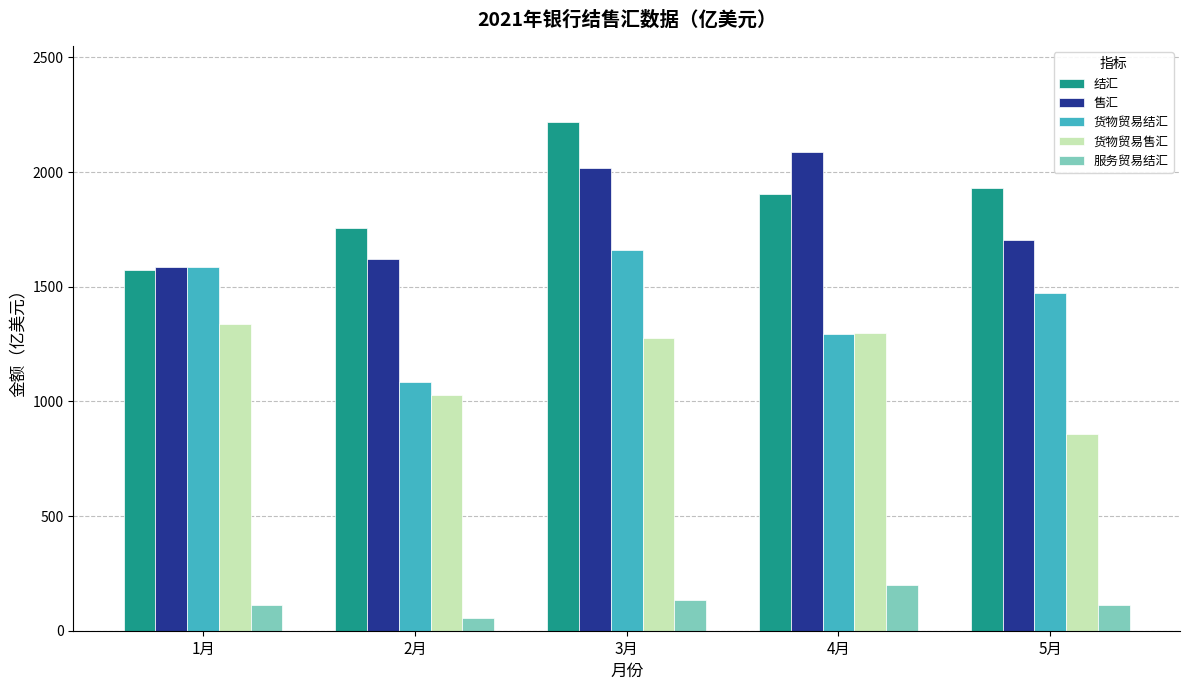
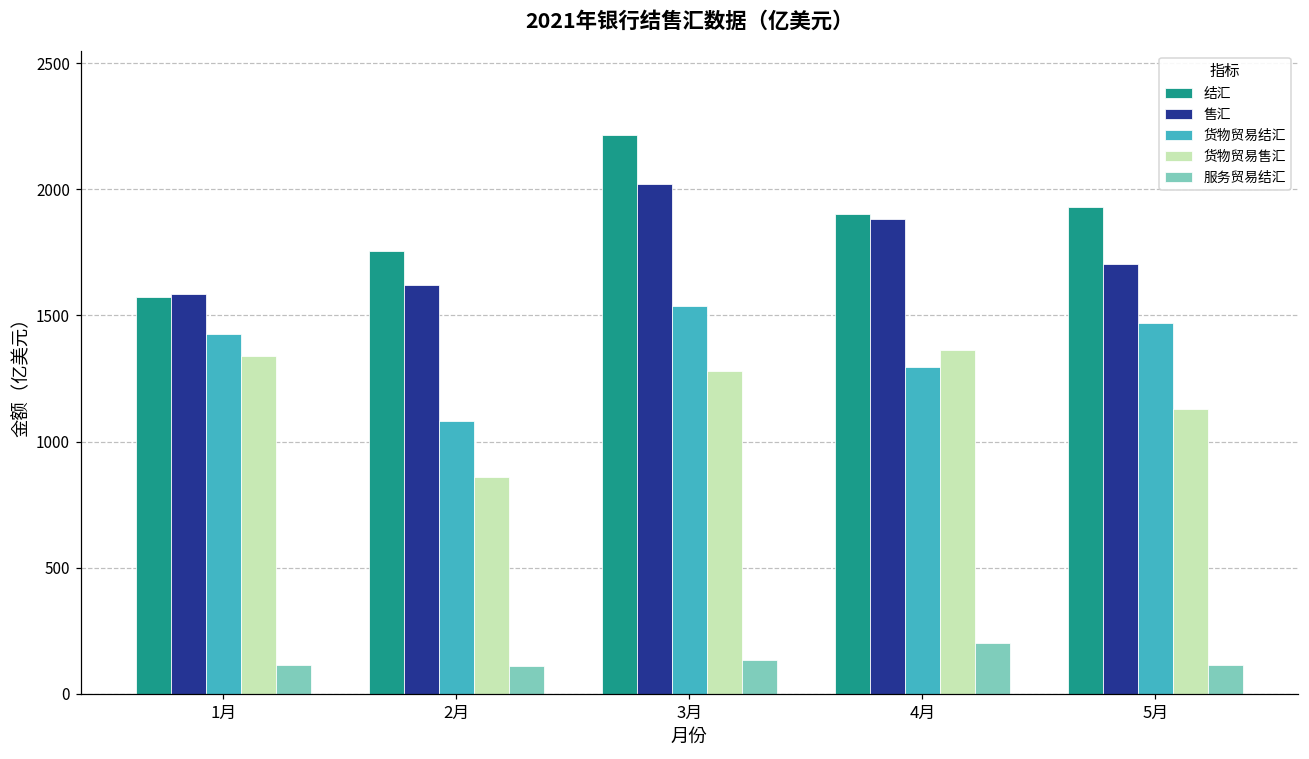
货物贸易结汇, 1月: 1580 -> 1420
货物贸易售汇, 2月: 1030 -> 860
服务贸易结汇, 2月: 50 -> 110
货物贸易结汇, 3月: 1660 -> 1540
售汇, 4月: 2090 -> 1880
货物贸易售汇, 4月: 1300 -> 1360
货物贸易售汇, 5月: 860 -> 1130
